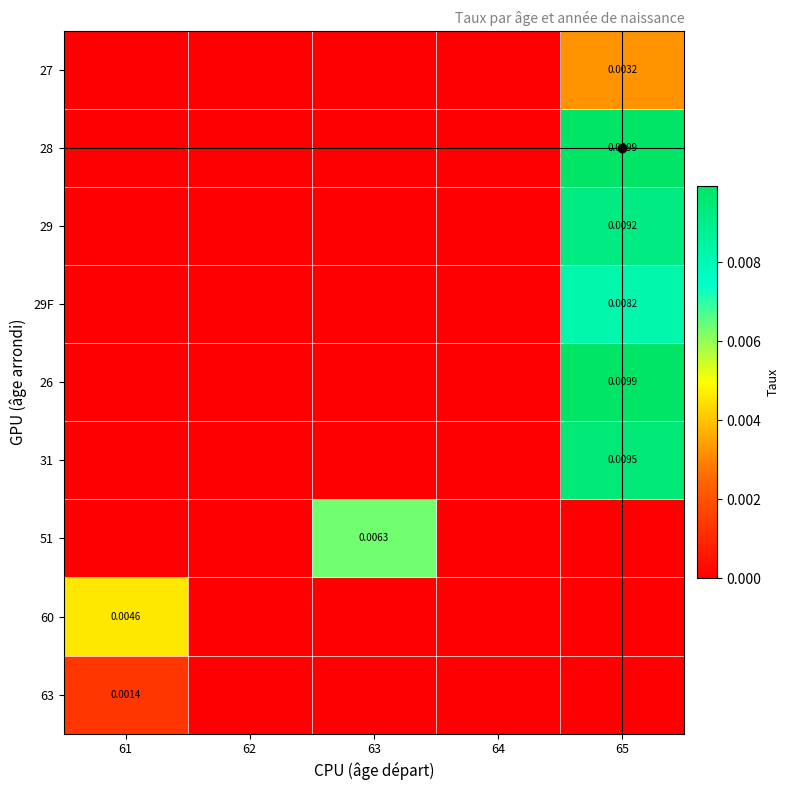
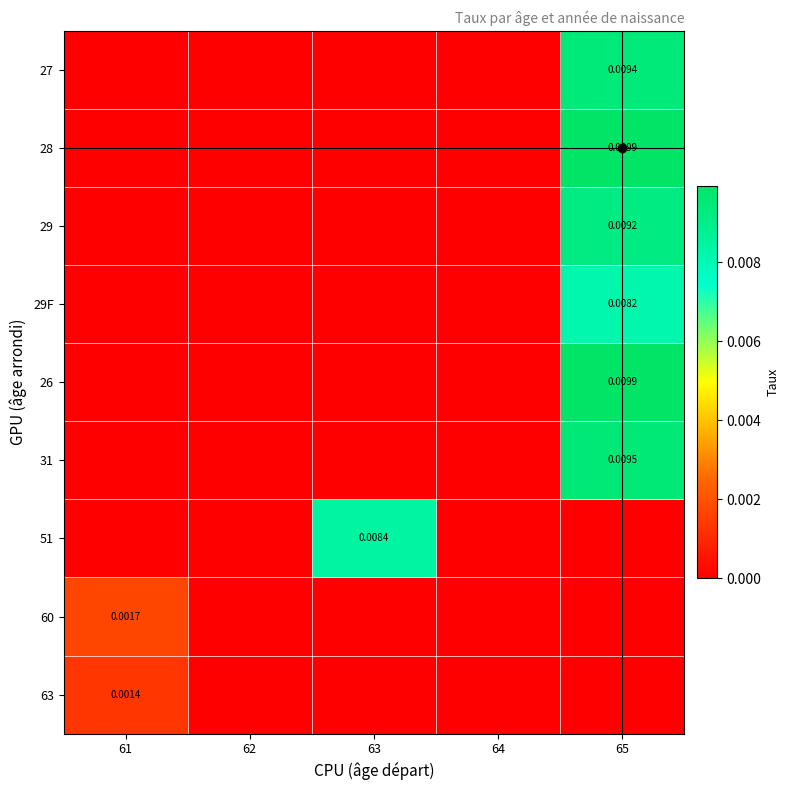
27, 65: 0.0032 -> 0.0094
51, 63: 0.0063 -> 0.0084
60, 61: 0.0046 -> 0.0017
